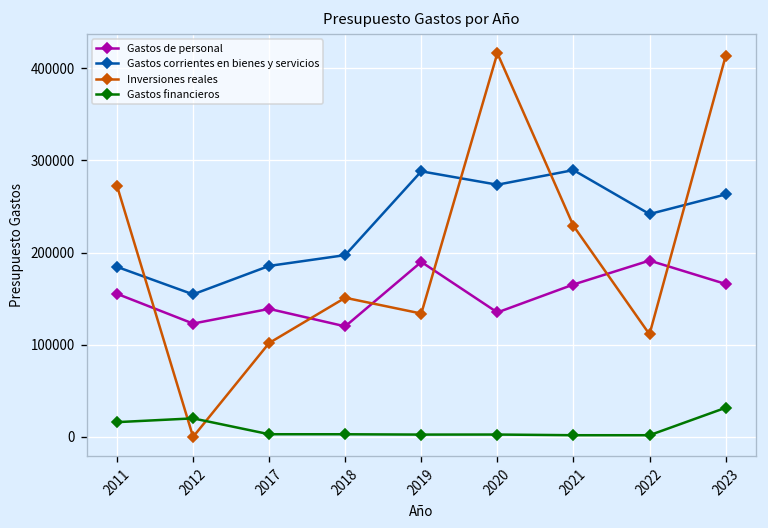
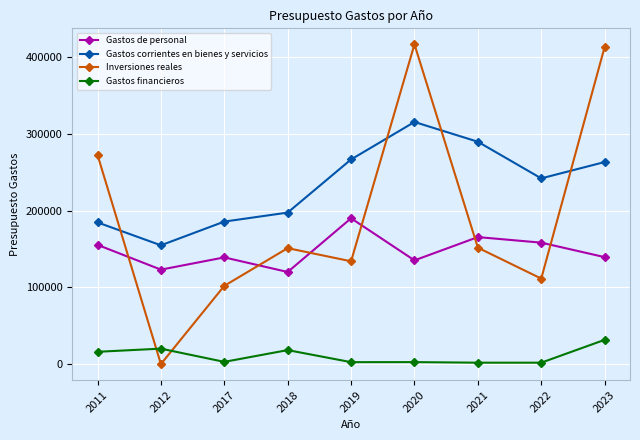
Gastos financieros, 2018: 0 -> 20000
Gastos corrientes en bienes y servicios, 2019: 290000 -> 270000
Gastos corrientes en bienes y servicios, 2020: 270000 -> 320000
Inversiones reales, 2021: 230000 -> 150000
Gastos de personal, 2022: 190000 -> 160000
Gastos de personal, 2023: 170000 -> 140000
